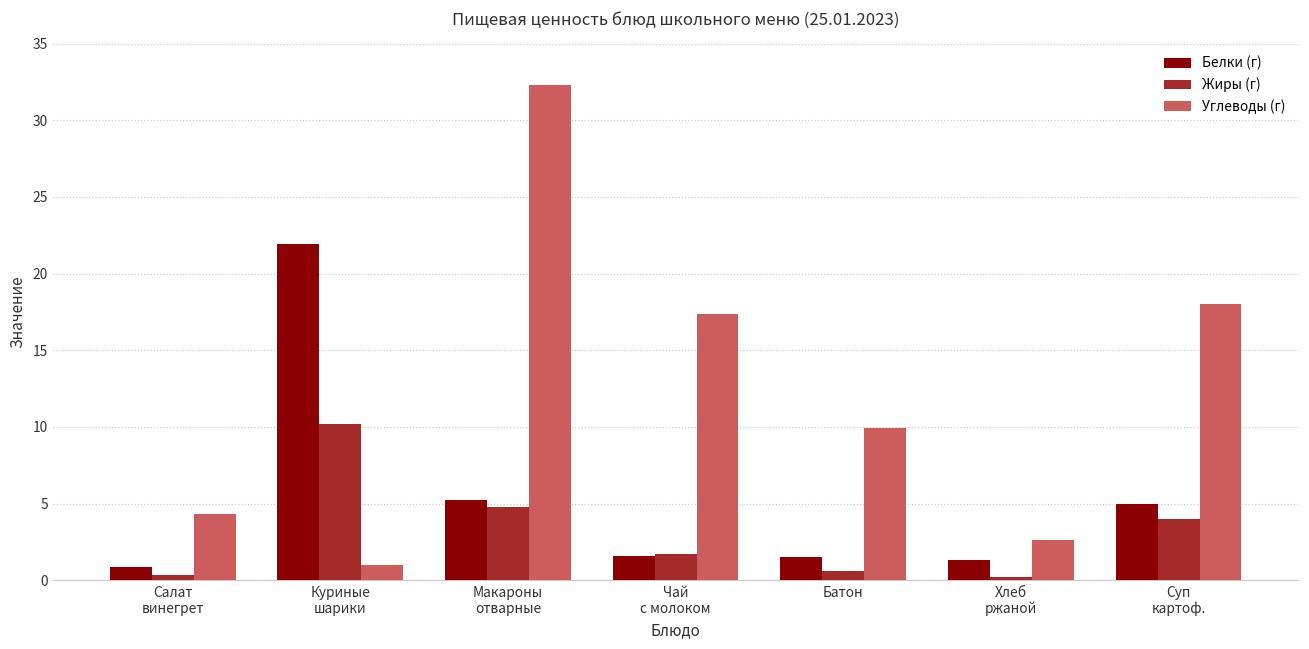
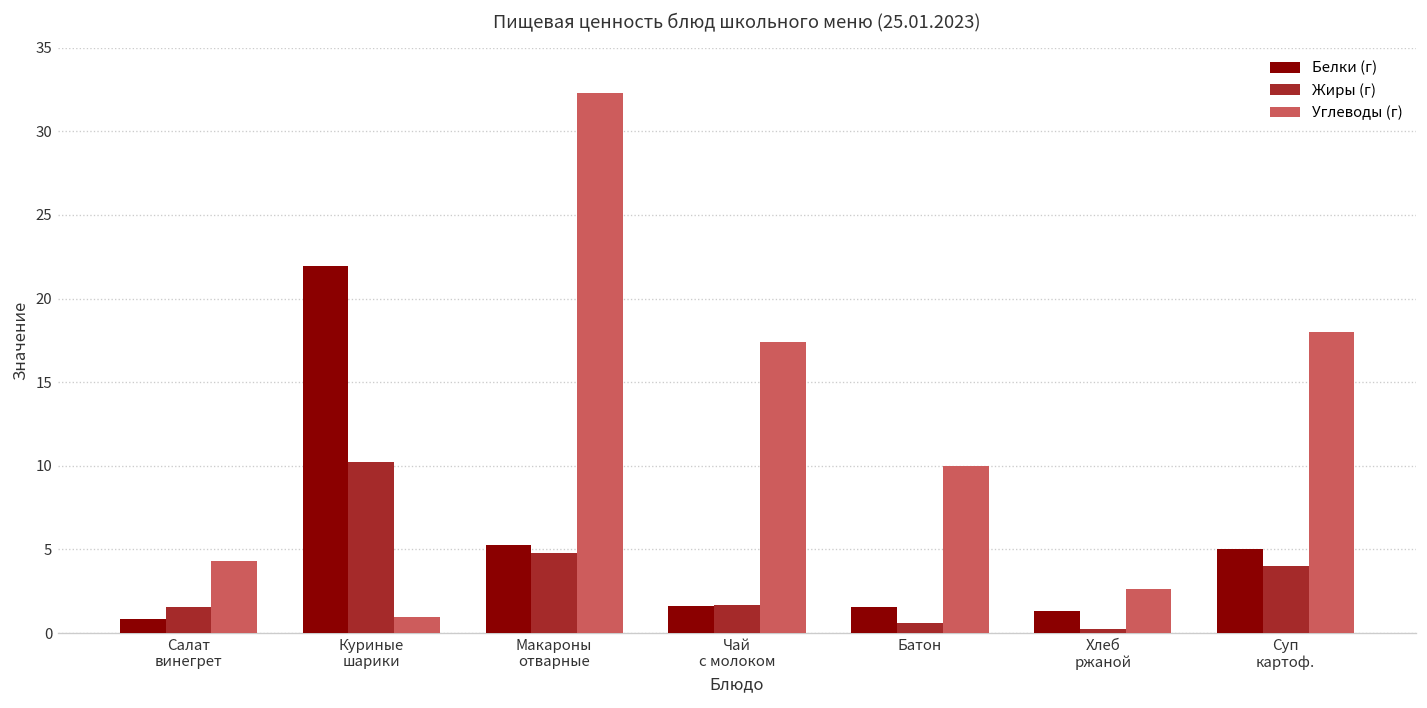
Жиры (г), Салат винегрет: 0.4 -> 1.6
